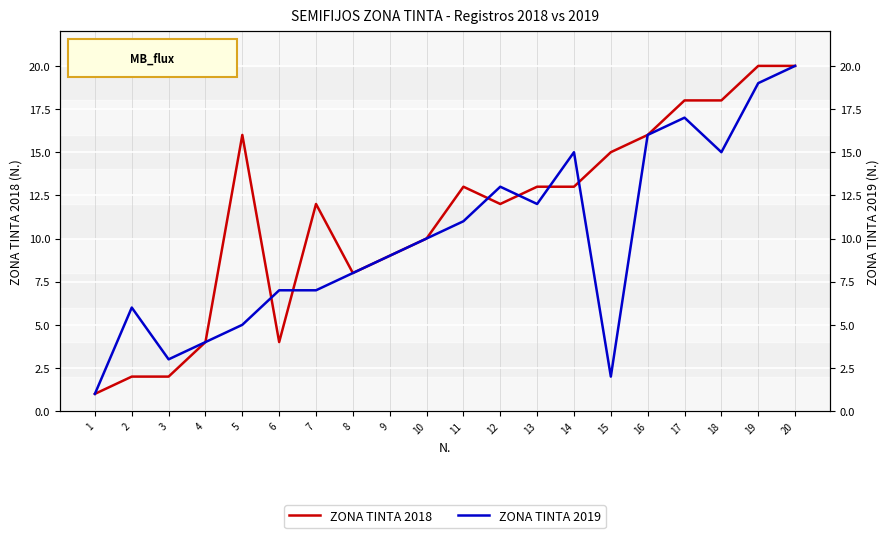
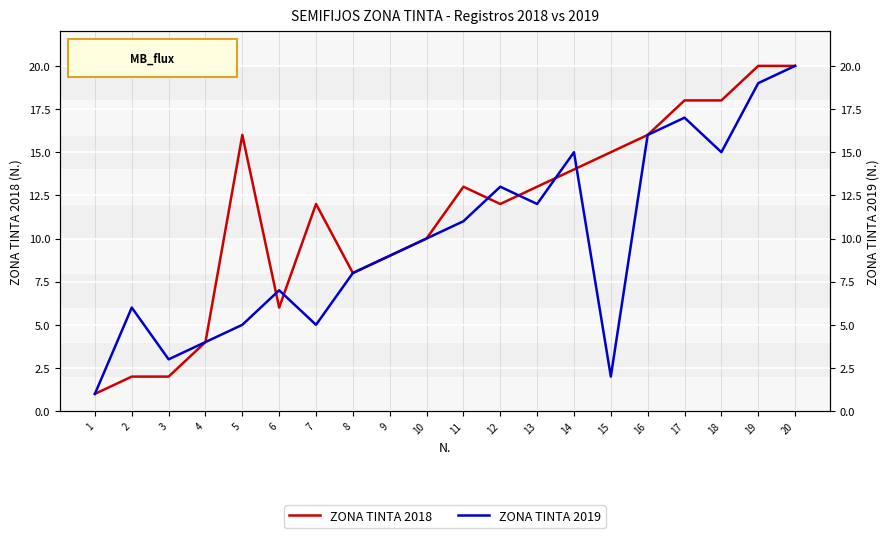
ZONA TINTA 2018, 6: 4 -> 6
ZONA TINTA 2018, 14: 13 -> 14
ZONA TINTA 2019, 7: 7 -> 5
